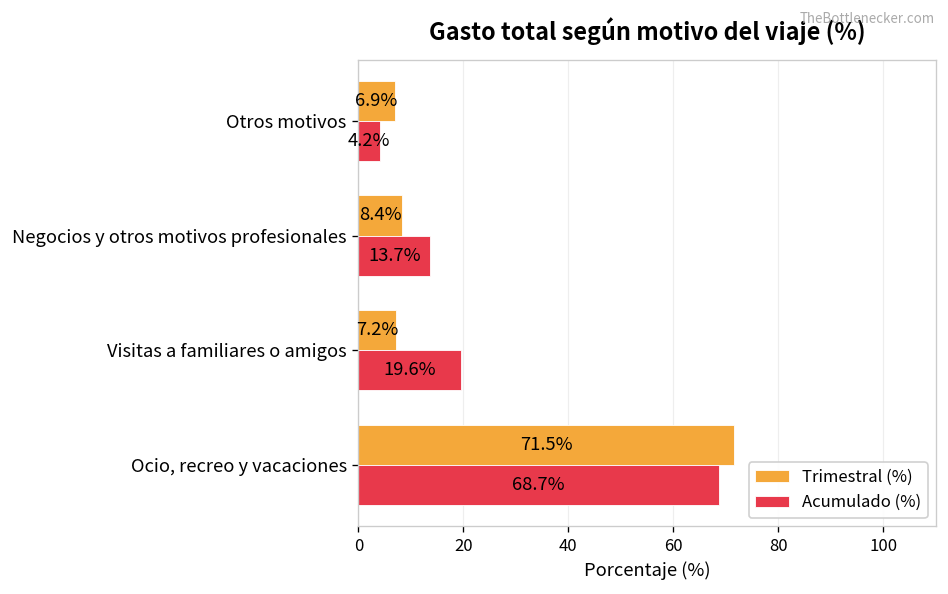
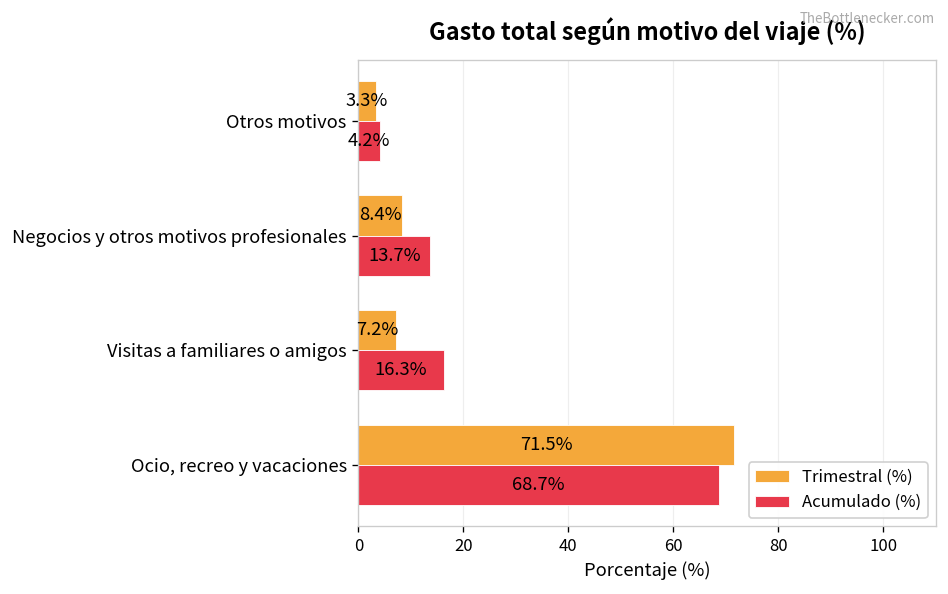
Trimestral (%), Otros motivos: 6.9% -> 3.3%
Acumulado (%), Visitas a familiares o amigos: 19.6% -> 16.3%
